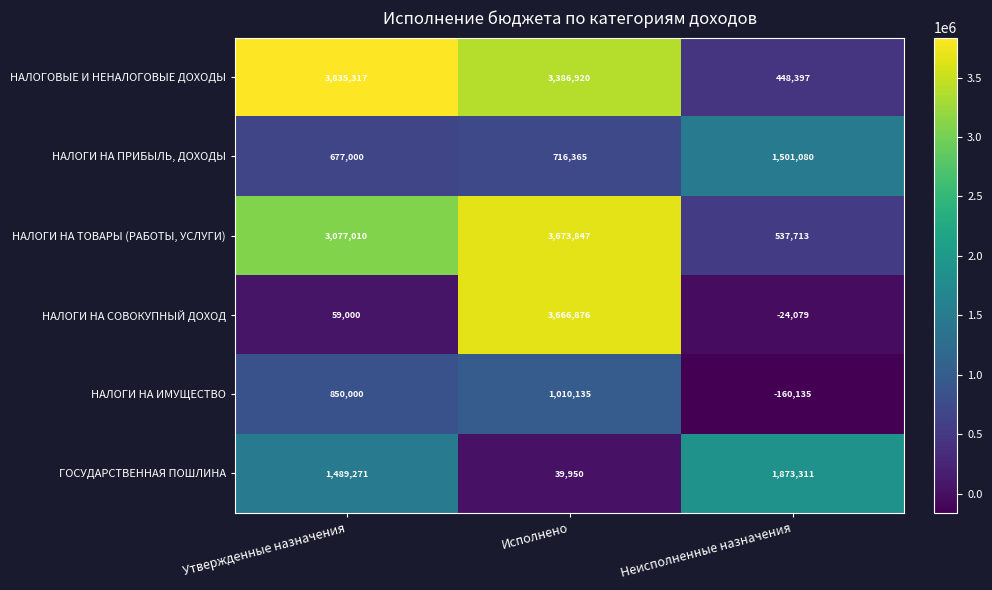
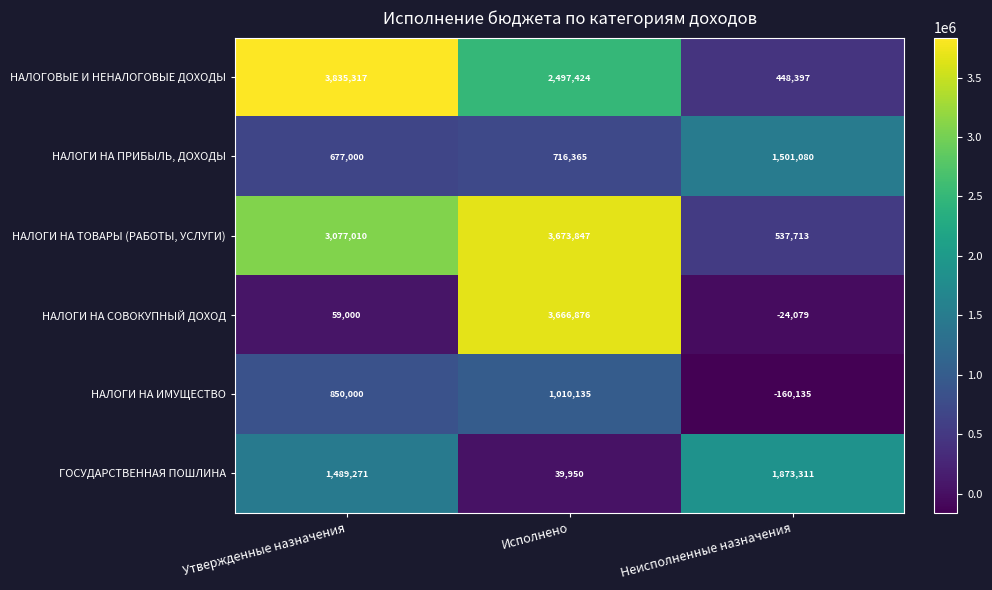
НАЛОГОВЫЕ И НЕНАЛОГОВЫЕ ДОХОДЫ, Исполнено: 3,386,920 -> 2,497,424
